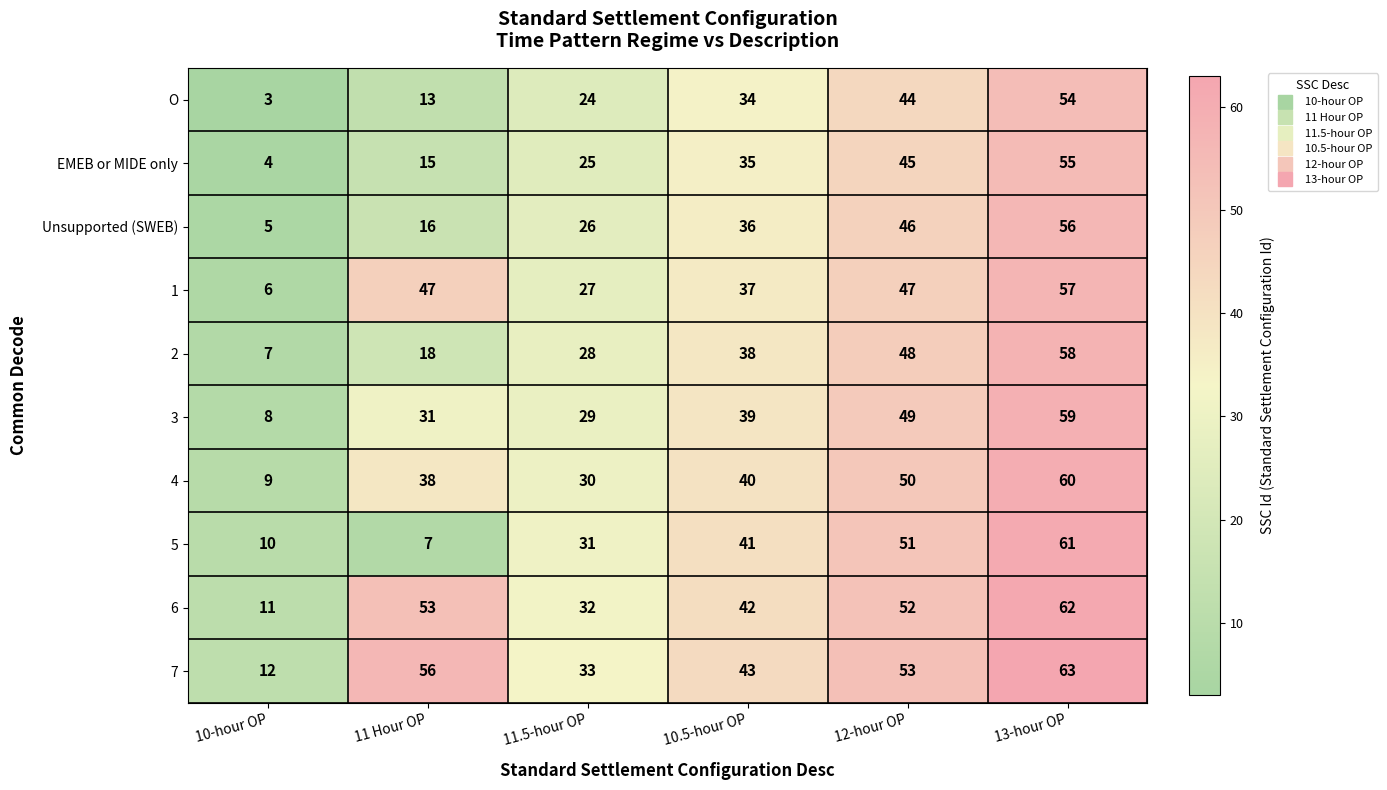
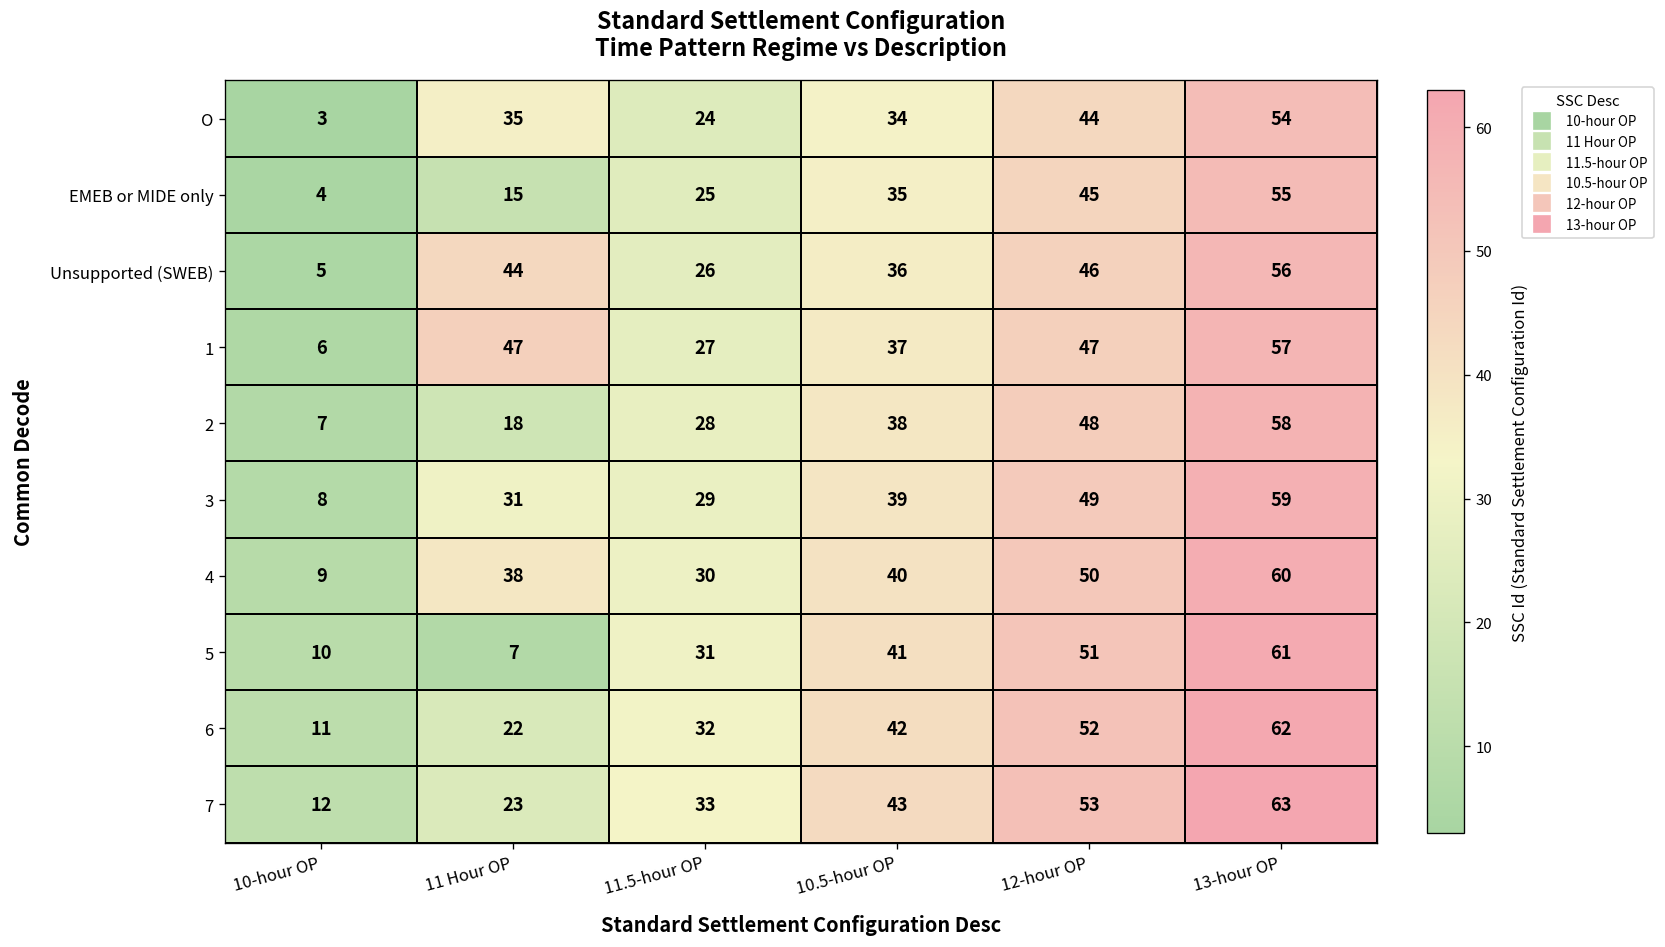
O, 11 Hour OP: 13 -> 35
Unsupported (SWEB), 11 Hour OP: 16 -> 44
6, 11 Hour OP: 53 -> 22
7, 11 Hour OP: 56 -> 23
